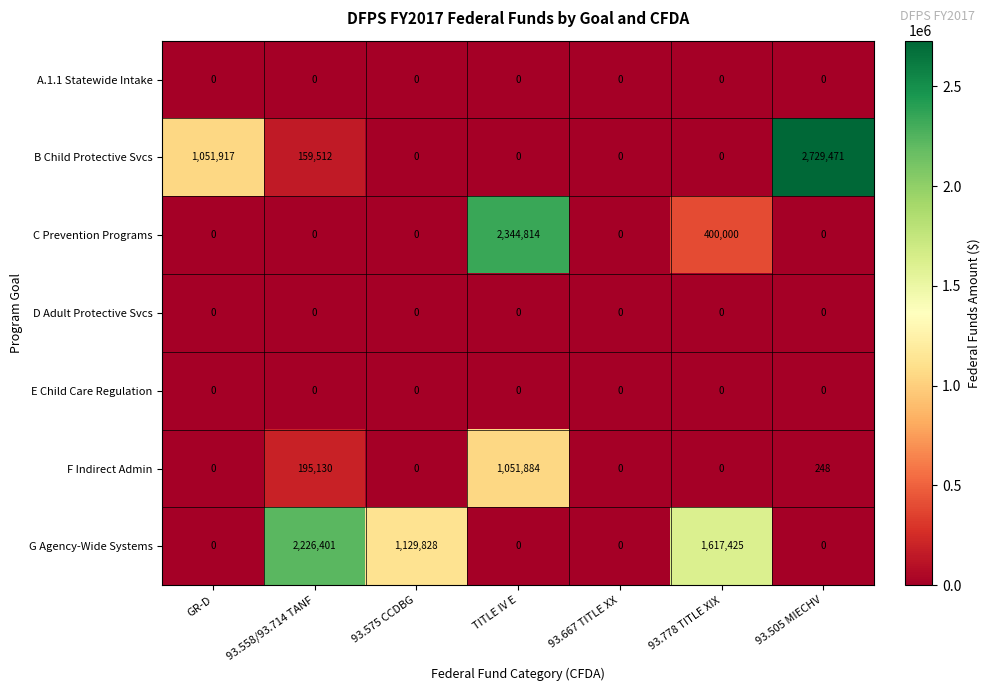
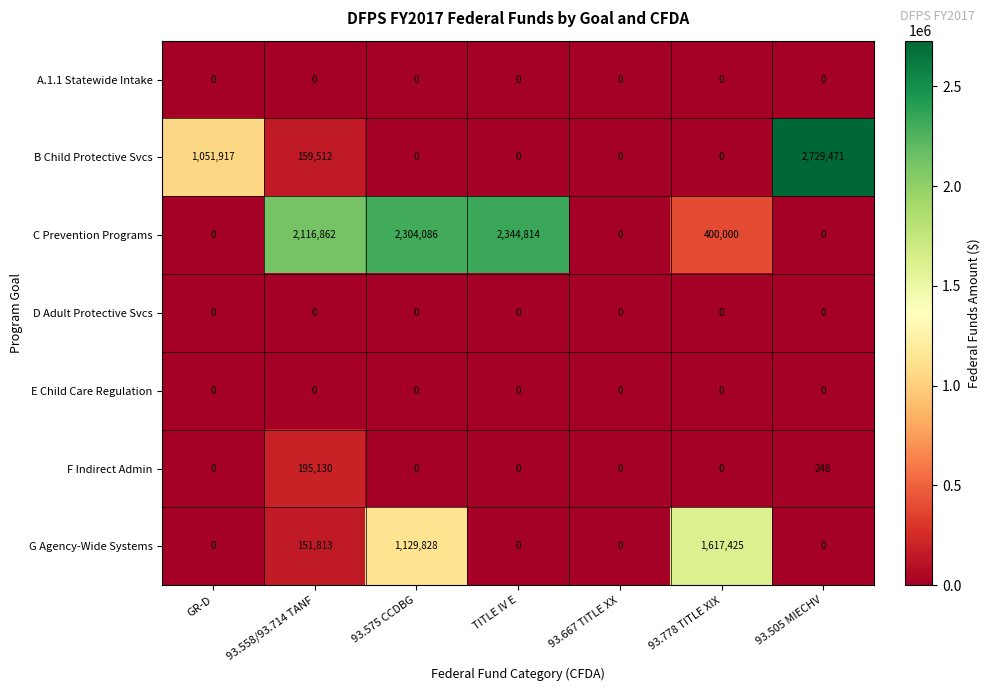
C Prevention Programs, 93.558/93.714 TANF: 0 -> 2,116,862
C Prevention Programs, 93.575 CCDBG: 0 -> 2,304,086
F Indirect Admin, TITLE IV E: 1,051,884 -> 0
G Agency-Wide Systems, 93.558/93.714 TANF: 2,226,401 -> 151,813
